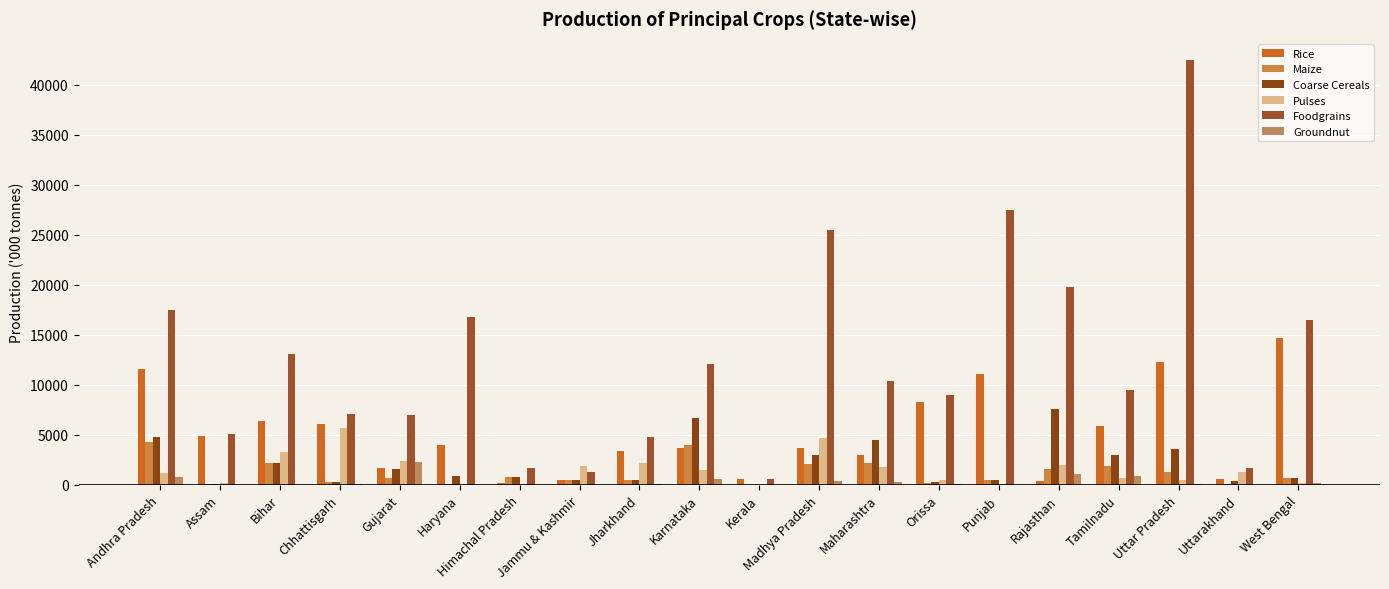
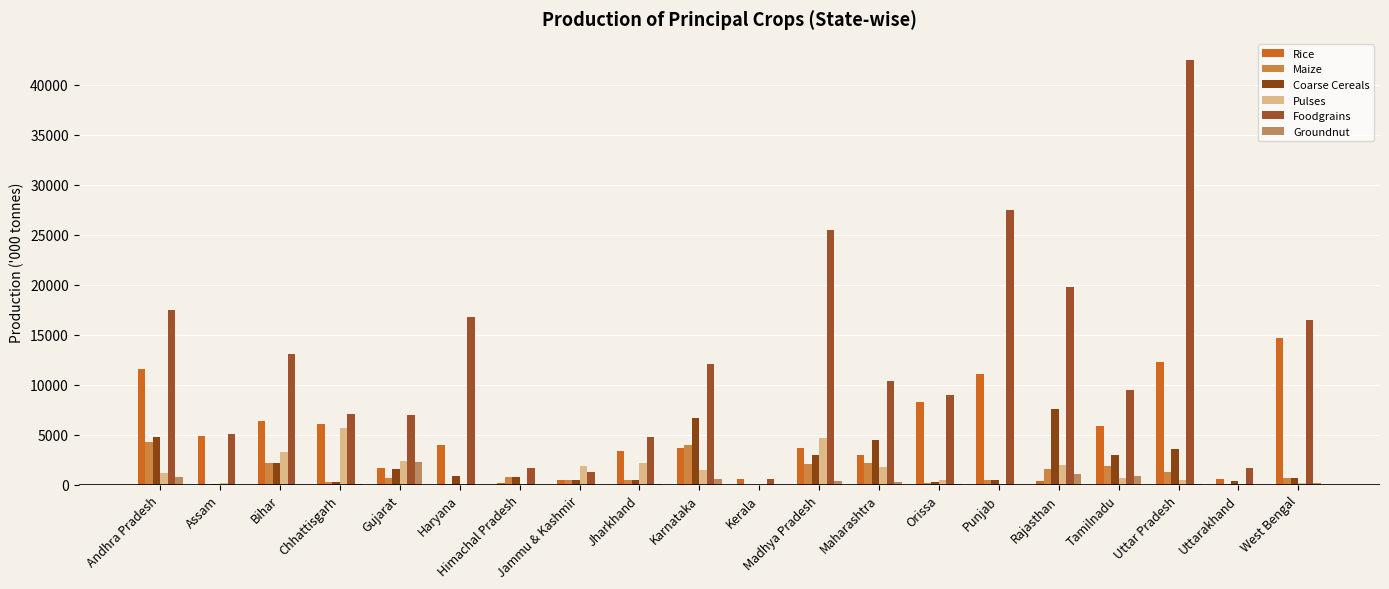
Pulses, Uttarakhand: 1000 -> 0
